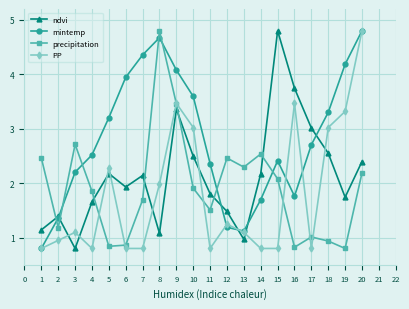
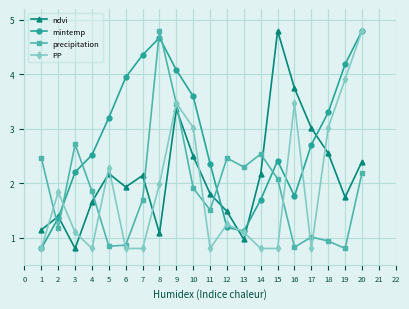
PP, 2: 0.9 -> 1.8
PP, 19: 3.3 -> 3.9
